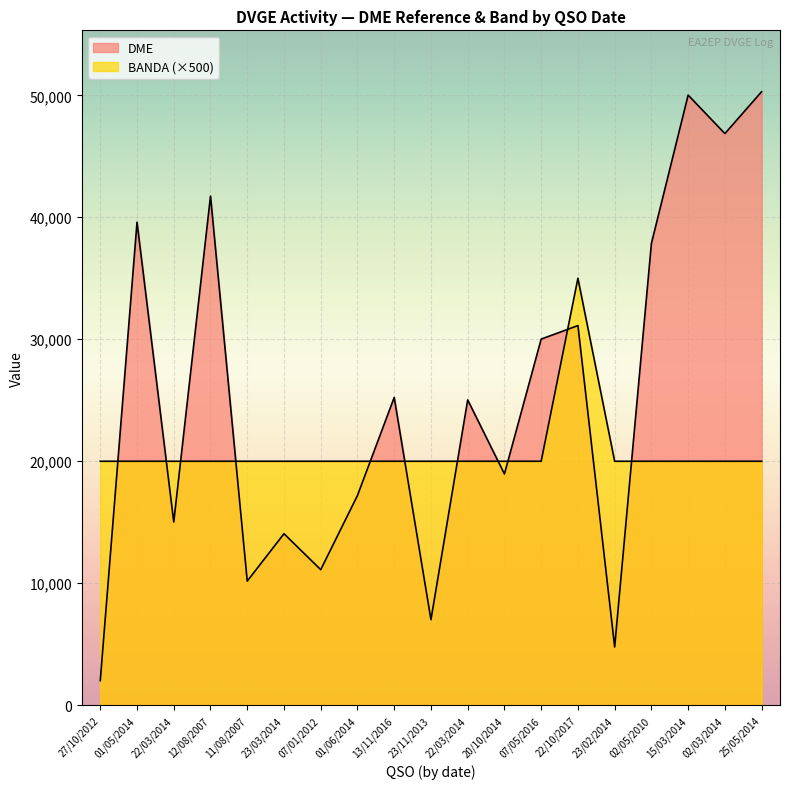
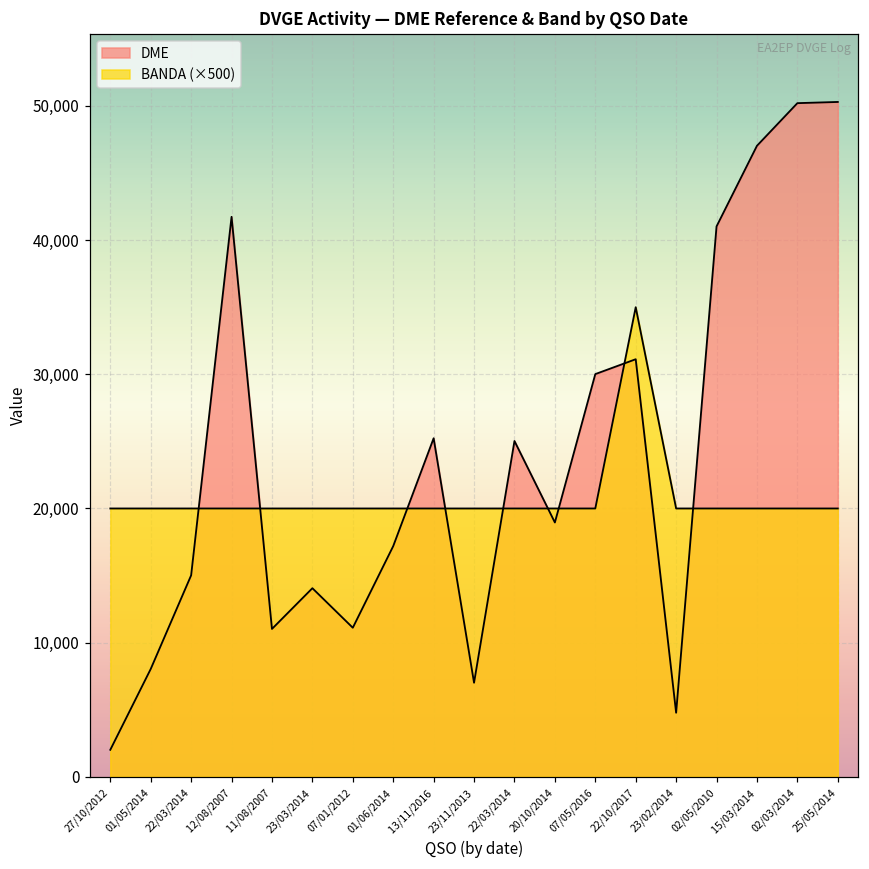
DME, 01/05/2014: 39,600 -> 8,000
DME, 11/08/2007: 10,200 -> 11,000
DME, 02/05/2010: 37,900 -> 41,000
DME, 15/03/2014: 50,000 -> 47,000
DME, 02/03/2014: 46,900 -> 50,200
